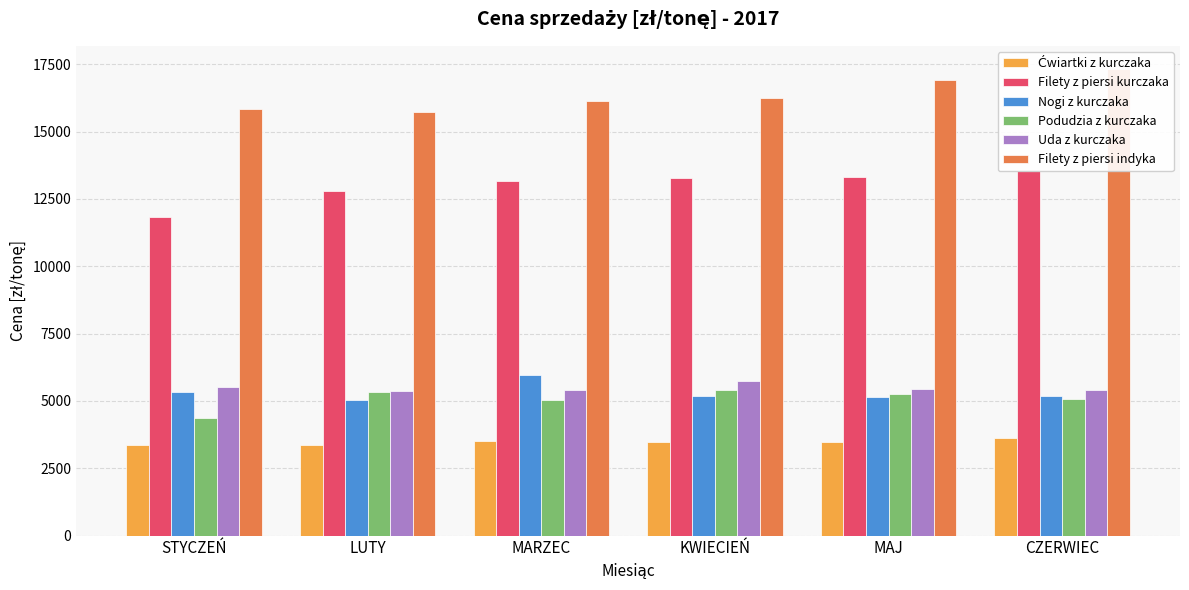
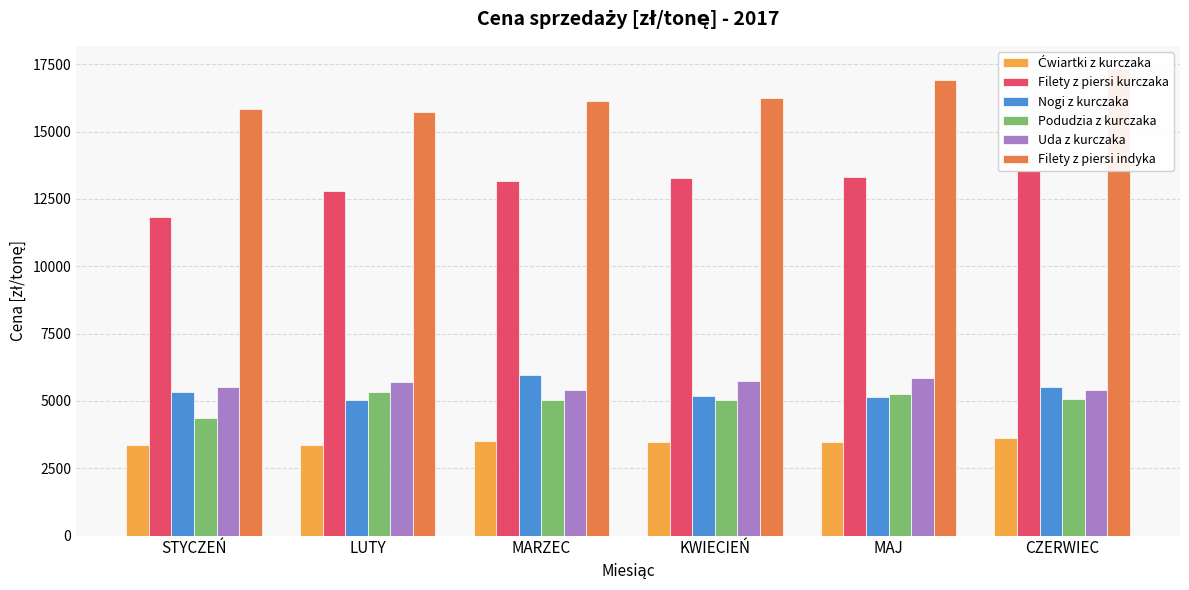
Uda z kurczaka, LUTY: 5400 -> 5700
Podudzia z kurczaka, KWIECIEŃ: 5400 -> 5100
Uda z kurczaka, MAJ: 5500 -> 5800
Nogi z kurczaka, CZERWIEC: 5200 -> 5500
